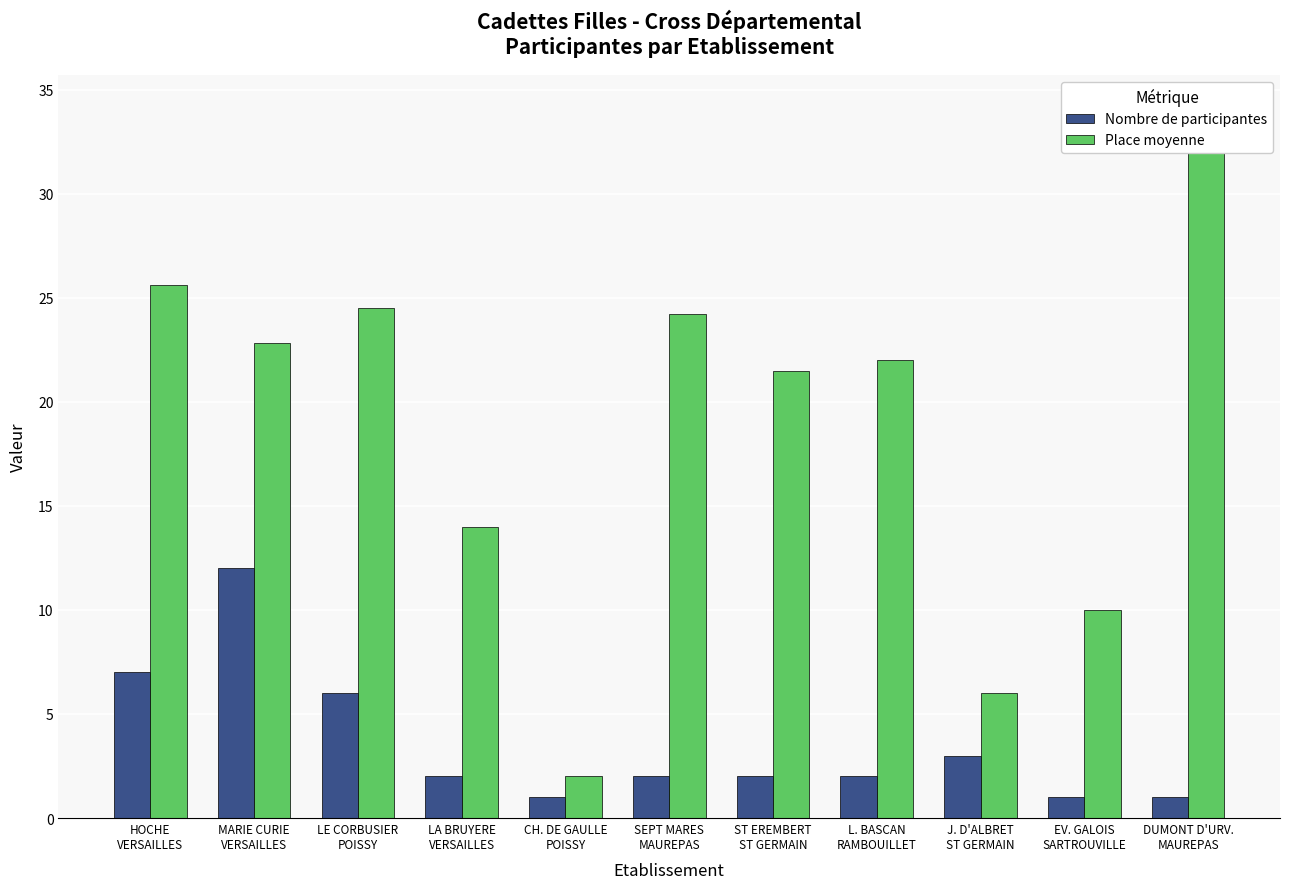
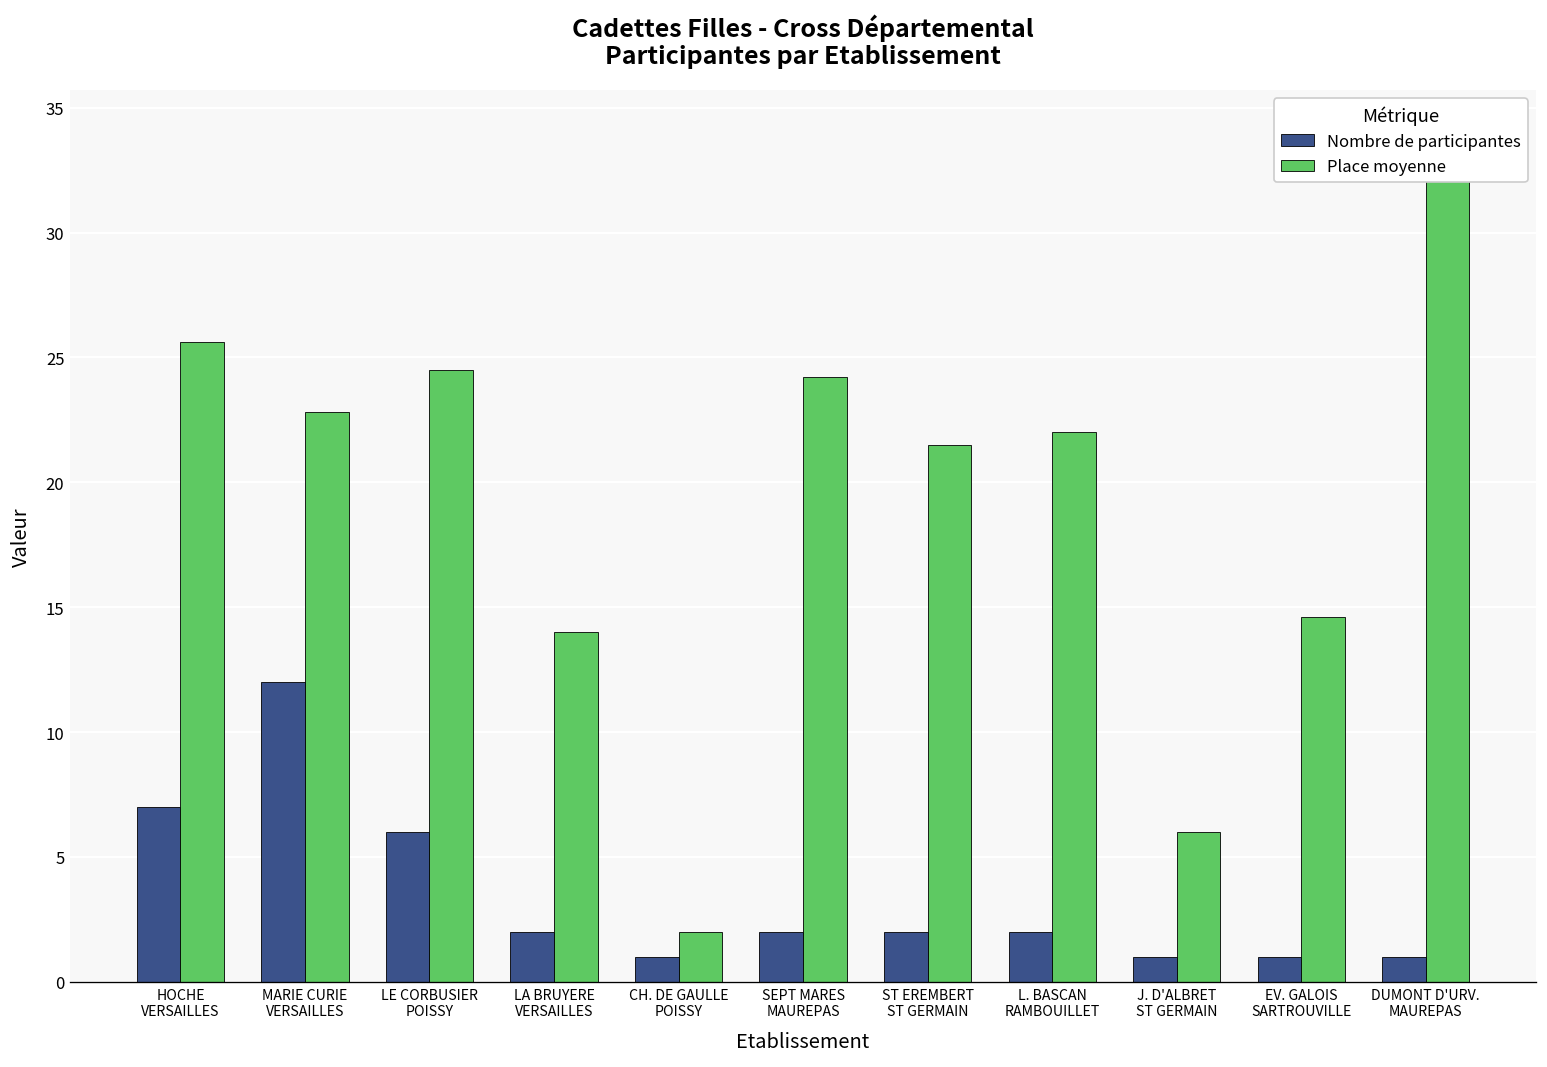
Nombre de participantes, J. D'ALBRET ST GERMAIN: 3 -> 1
Place moyenne, EV. GALOIS SARTROUVILLE: 10.0 -> 14.6
